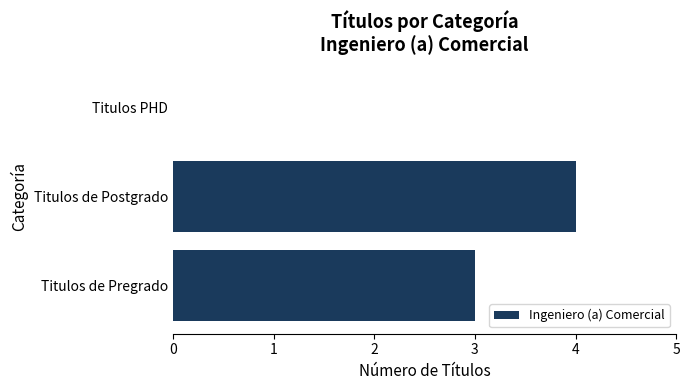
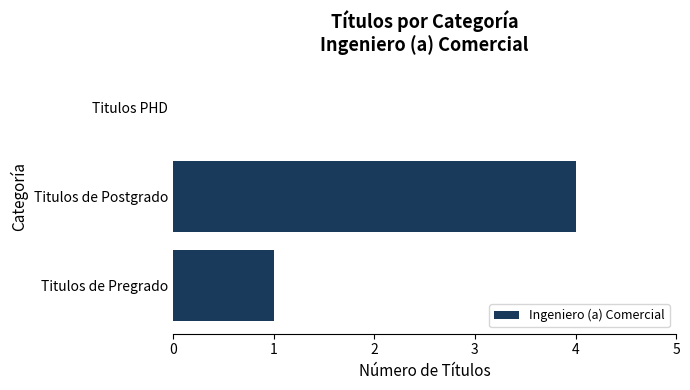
Titulos de Pregrado: 3 -> 1
